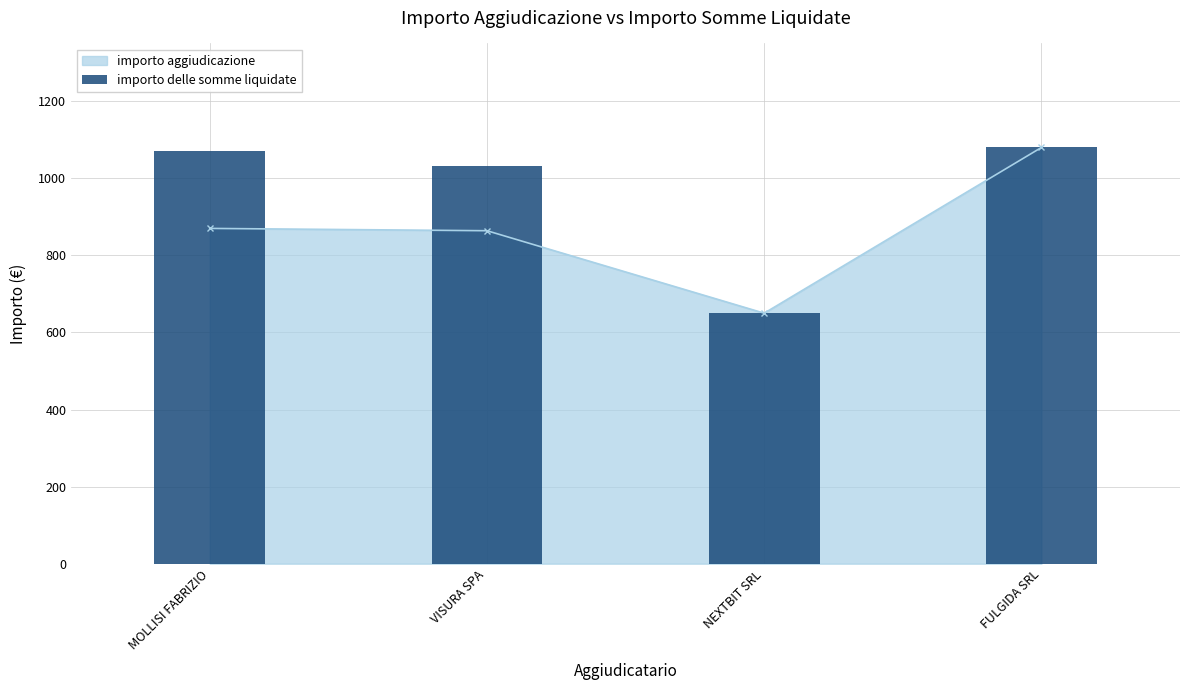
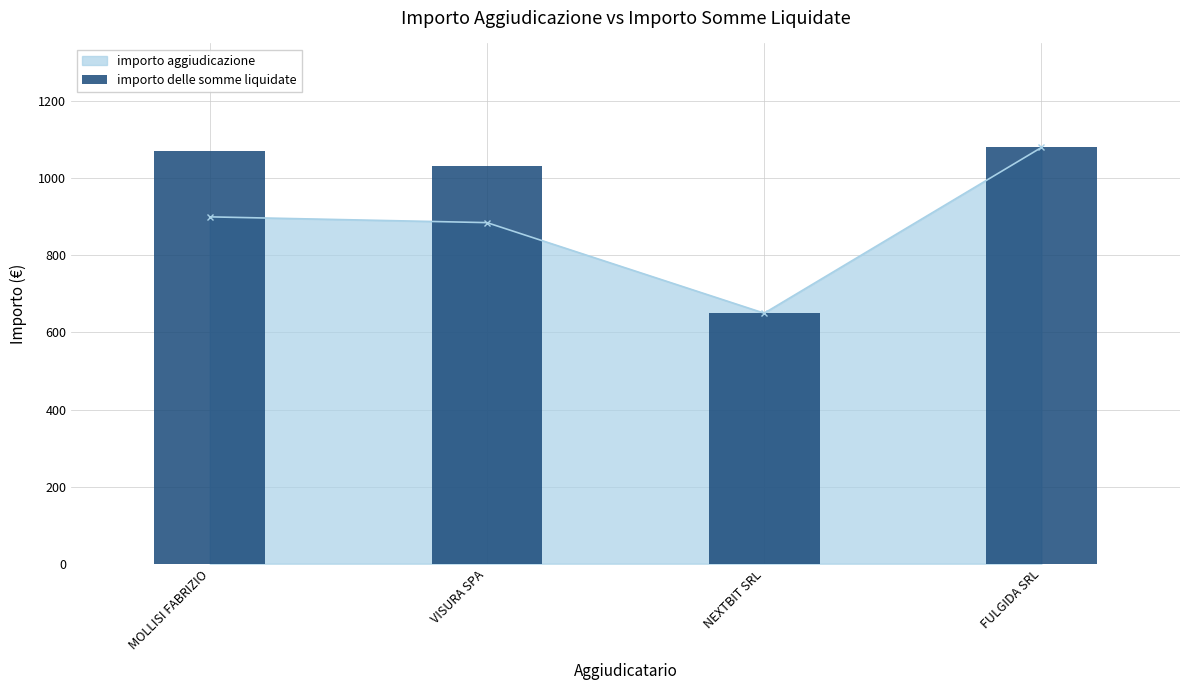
importo aggiudicazione, MOLLISI FABRIZIO: 870 -> 900
importo aggiudicazione, VISURA SPA: 860 -> 890
